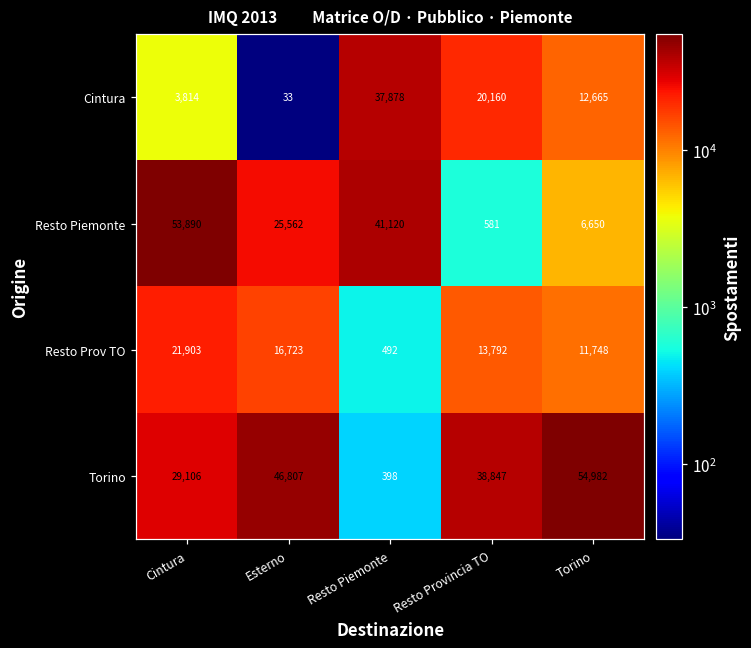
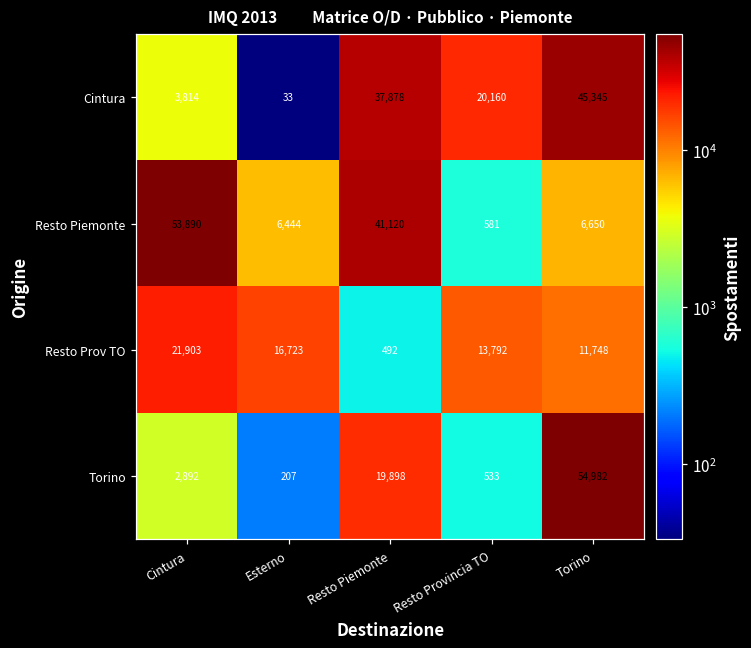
Cintura, Torino: 12,665 -> 45,345
Resto Piemonte, Esterno: 25,562 -> 6,444
Torino, Cintura: 29,106 -> 2,892
Torino, Esterno: 46,807 -> 207
Torino, Resto Piemonte: 398 -> 19,898
Torino, Resto Provincia TO: 38,847 -> 533
